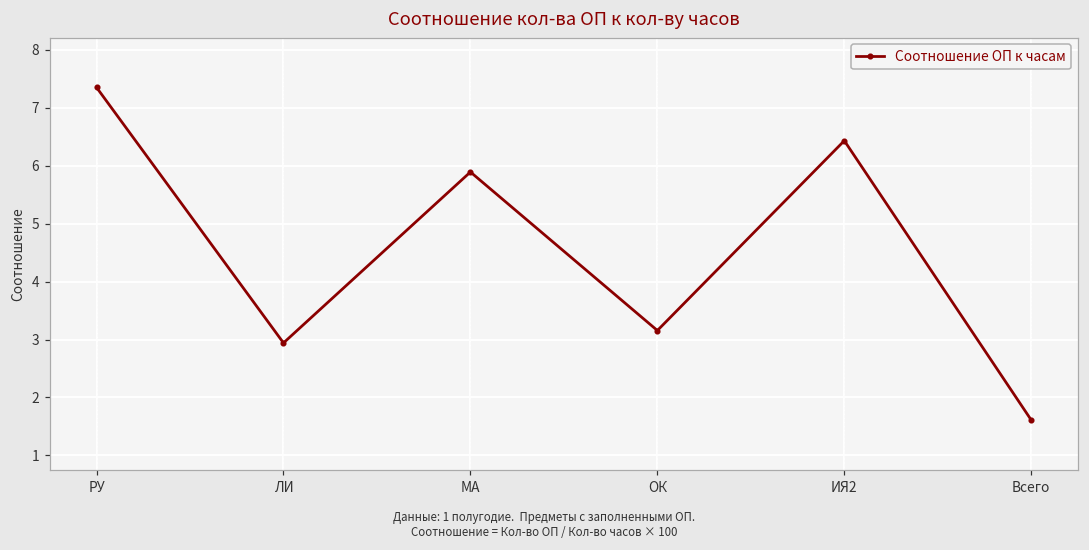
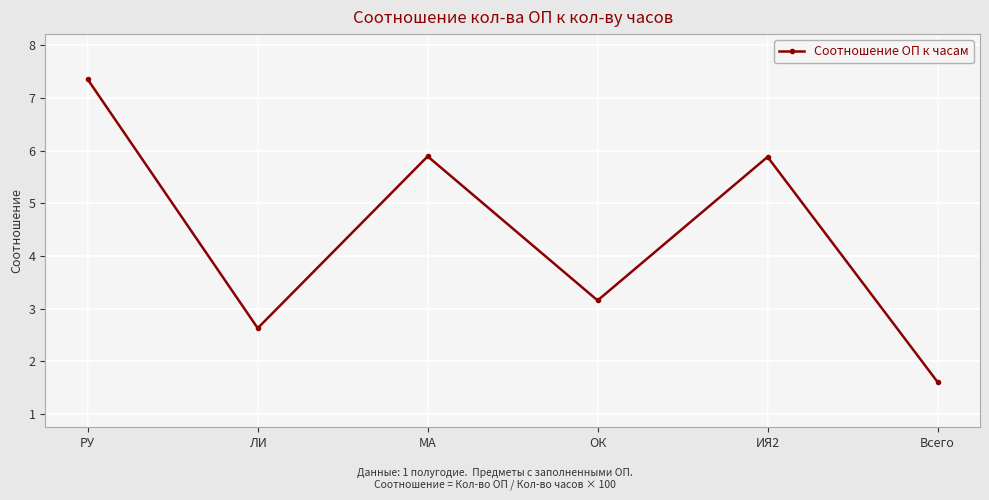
ЛИ: 2.9 -> 2.6
ИЯ2: 6.4 -> 5.9
